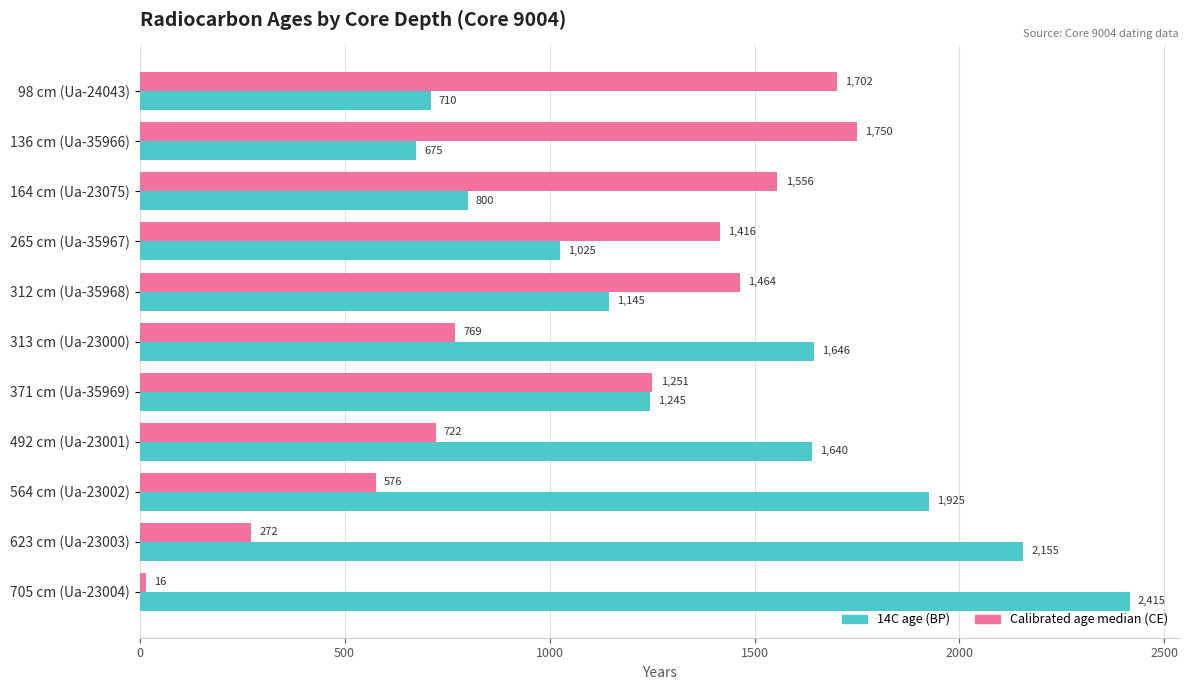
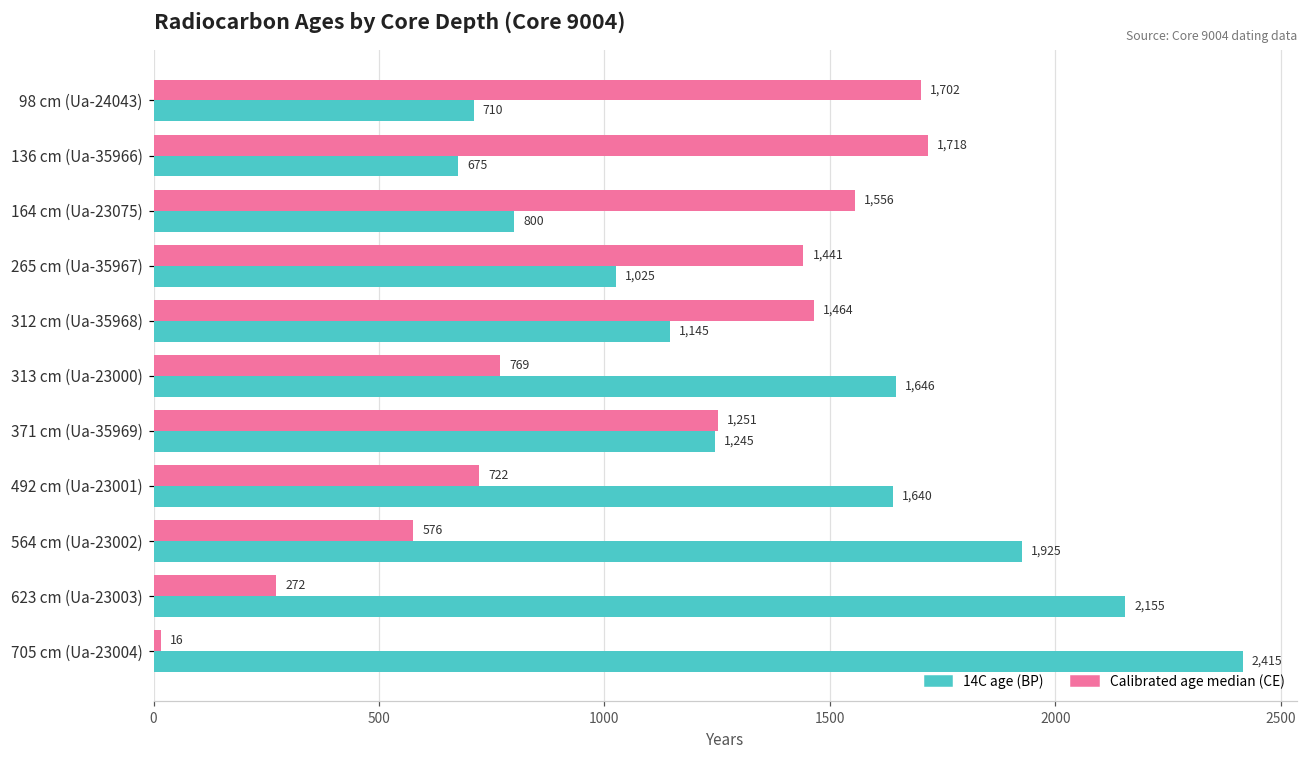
Calibrated age median (CE), 136 cm (Ua-35966): 1,750 -> 1,718
Calibrated age median (CE), 265 cm (Ua-35967): 1,416 -> 1,441
